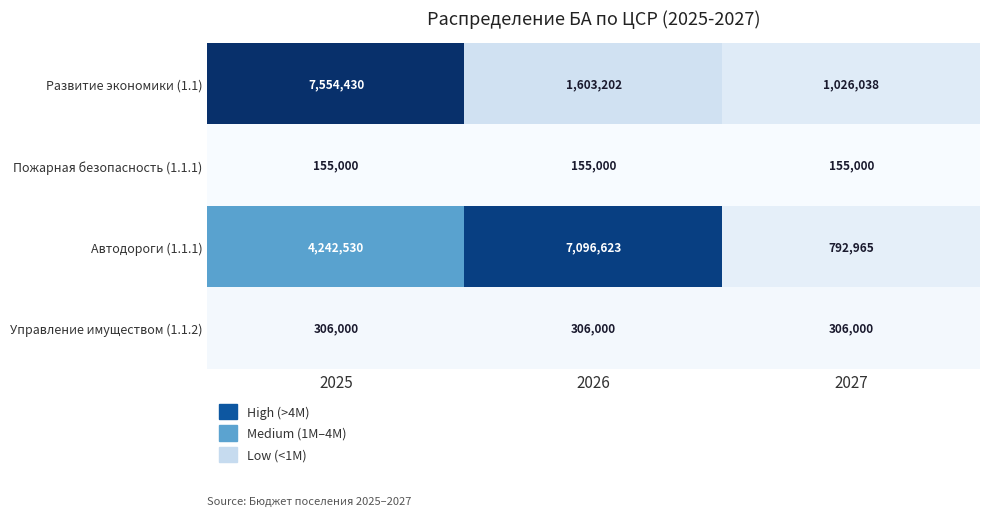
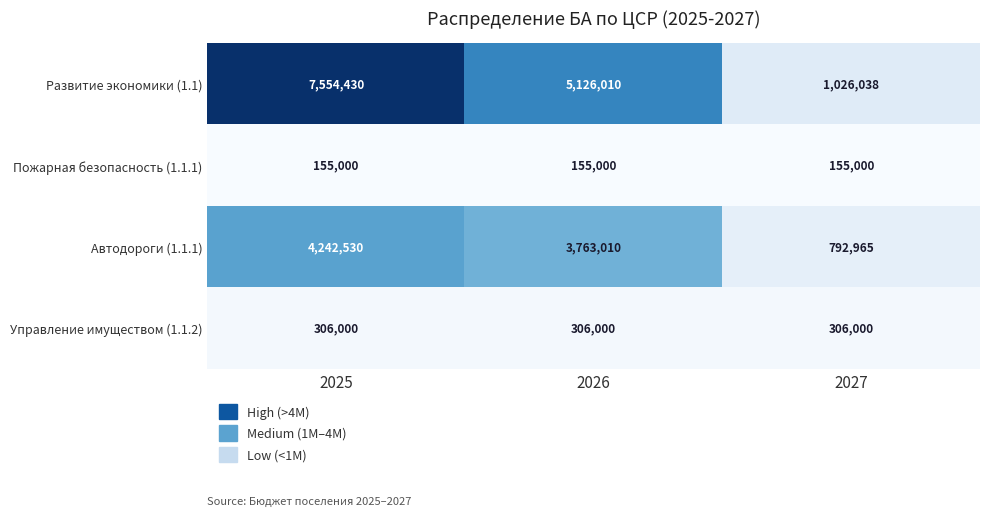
Развитие экономики (1.1), 2026: 1,603,202 -> 5,126,010
Автодороги (1.1.1), 2026: 7,096,623 -> 3,763,010
